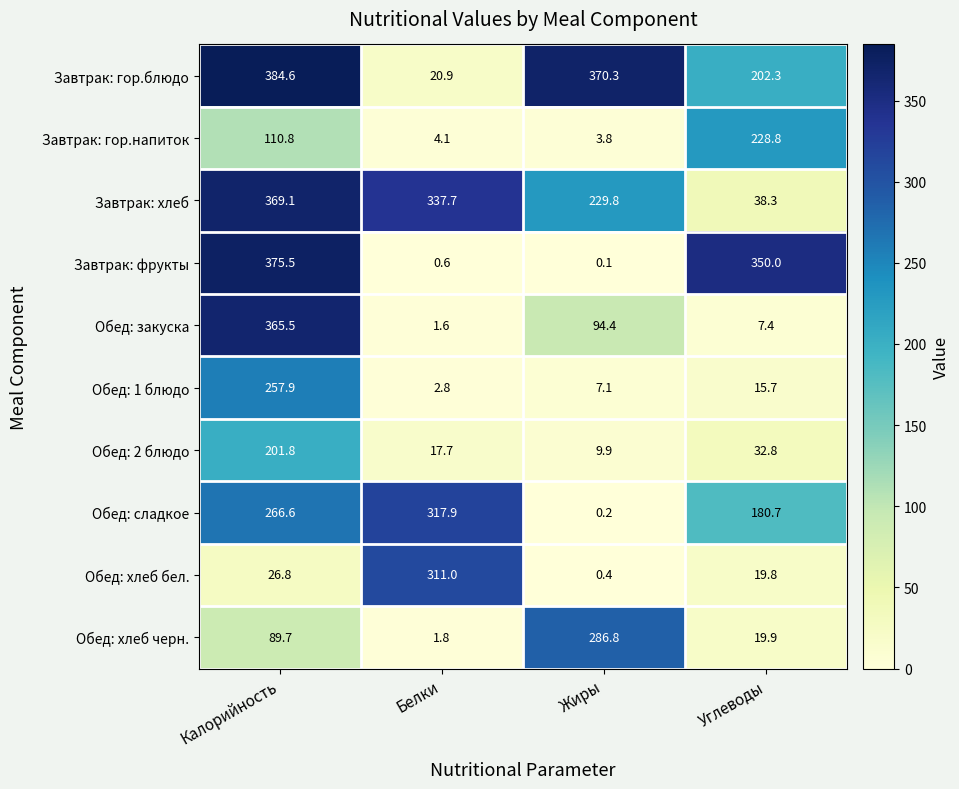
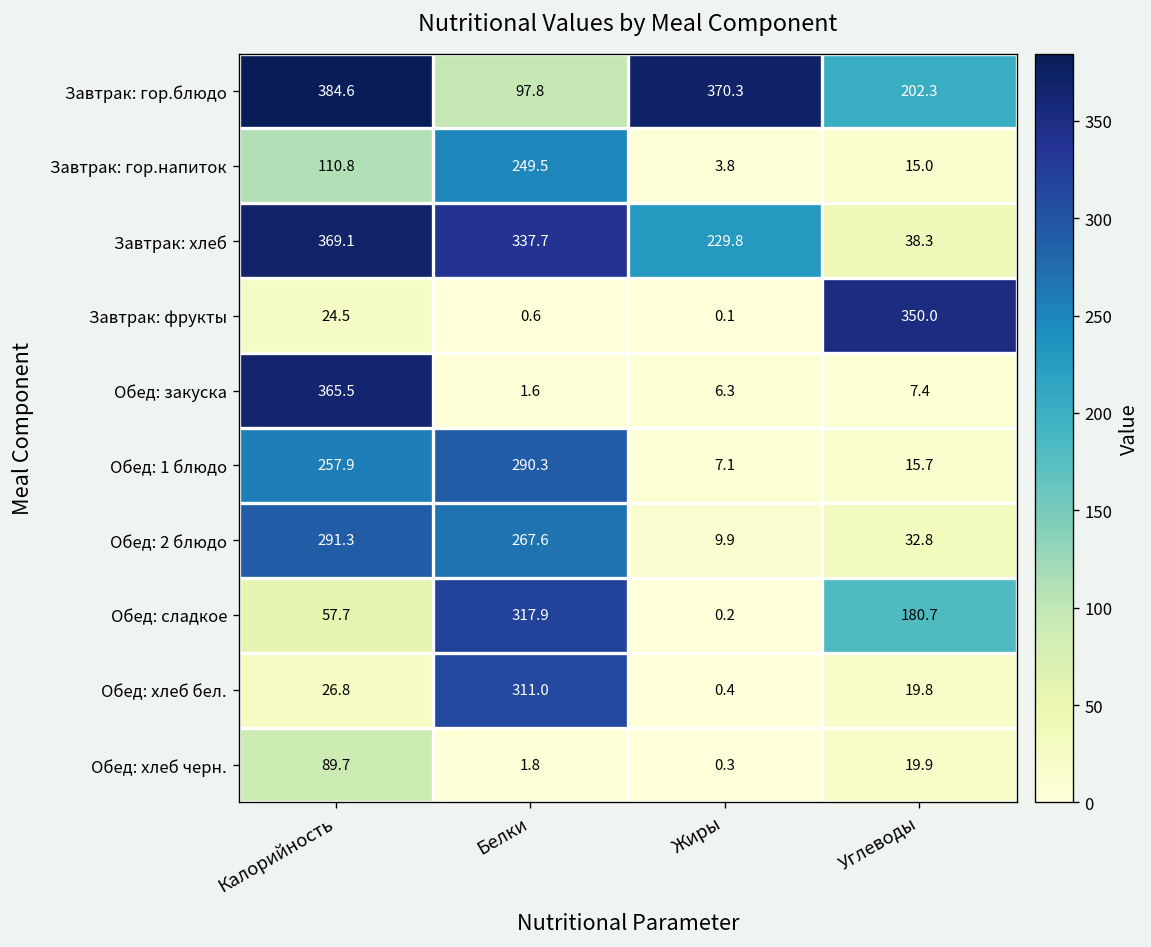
Завтрак: гор.блюдо, Белки: 20.9 -> 97.8
Завтрак: гор.напиток, Белки: 4.1 -> 249.5
Завтрак: гор.напиток, Углеводы: 228.8 -> 15.0
Завтрак: фрукты, Калорийность: 375.5 -> 24.5
Обед: закуска, Жиры: 94.4 -> 6.3
Обед: 1 блюдо, Белки: 2.8 -> 290.3
Обед: 2 блюдо, Калорийность: 201.8 -> 291.3
Обед: 2 блюдо, Белки: 17.7 -> 267.6
Обед: сладкое, Калорийность: 266.6 -> 57.7
Обед: хлеб черн., Жиры: 286.8 -> 0.3
